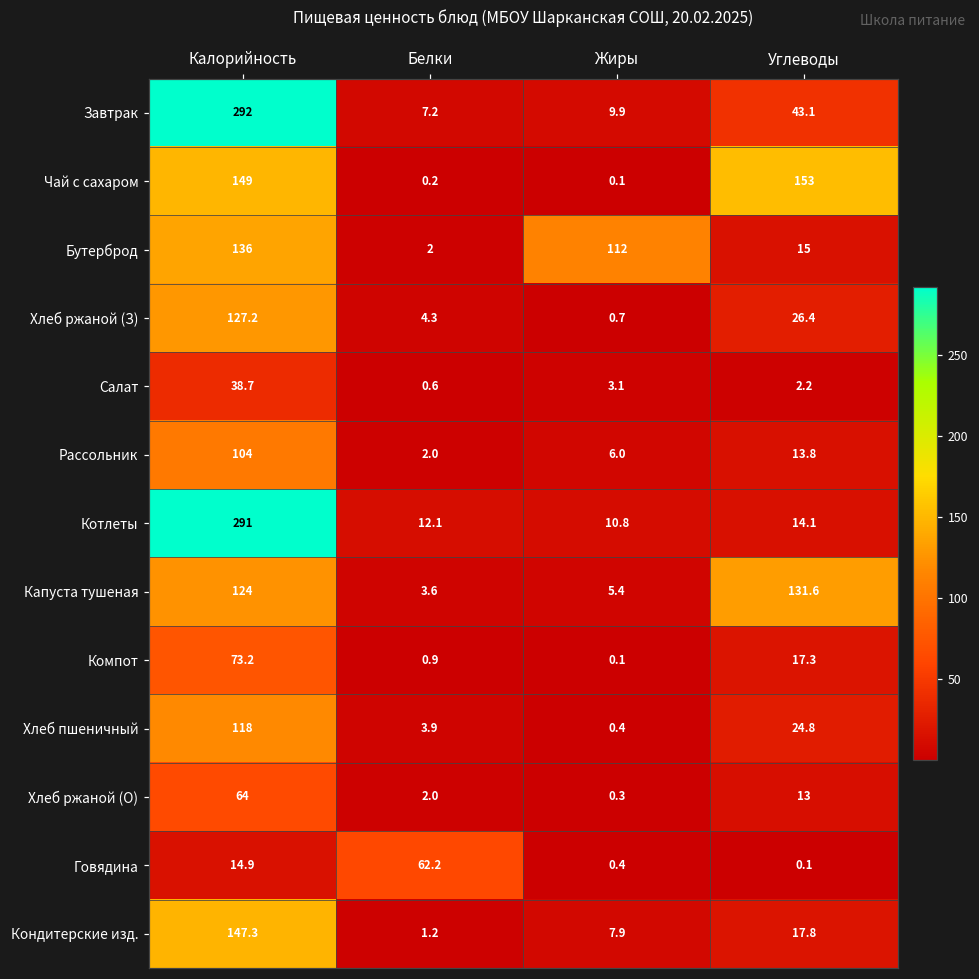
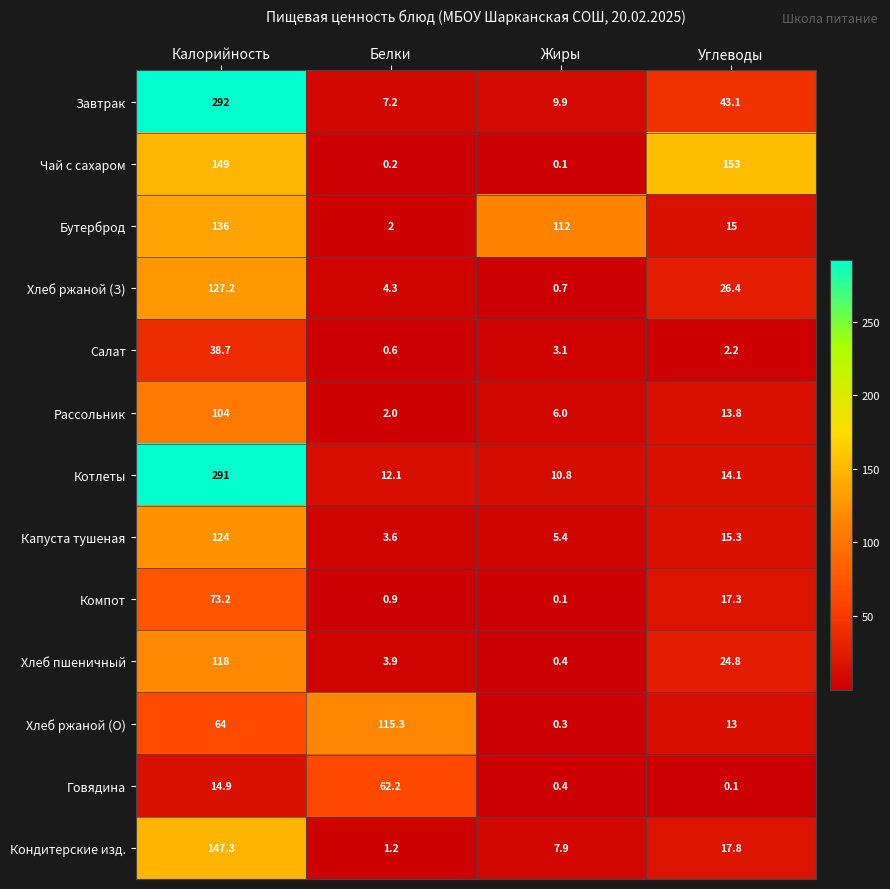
Капуста тушеная, Углеводы: 131.6 -> 15.3
Хлеб ржаной (О), Белки: 2.0 -> 115.3
